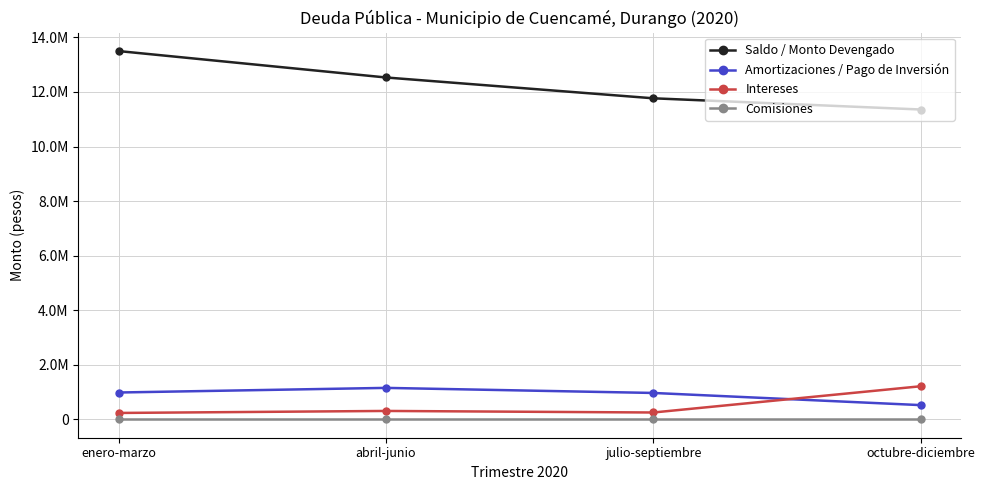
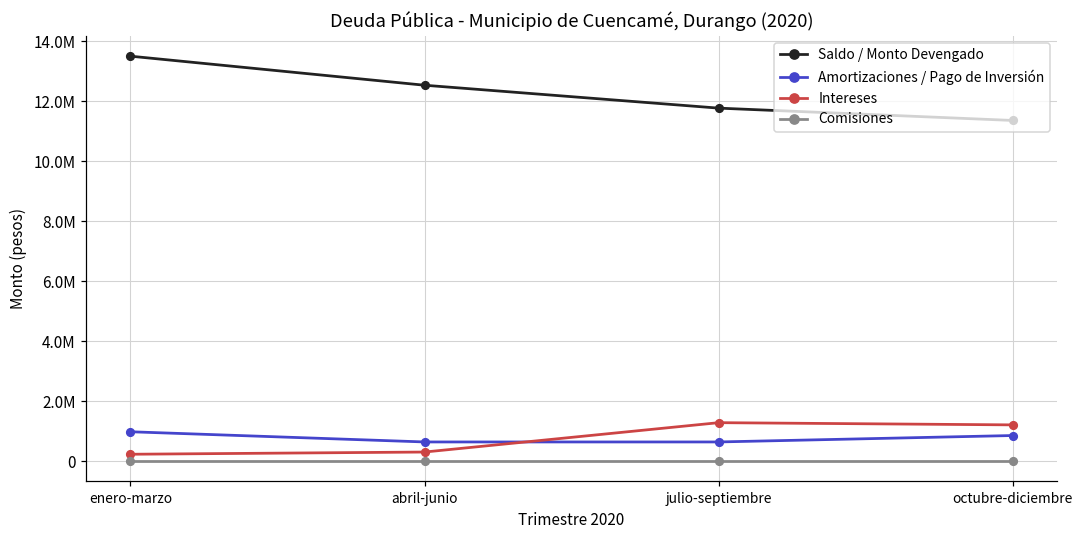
Amortizaciones / Pago de Inversión, abril-junio: 1200000 -> 600000
Amortizaciones / Pago de Inversión, julio-septiembre: 1000000 -> 600000
Intereses, julio-septiembre: 200000 -> 1300000
Amortizaciones / Pago de Inversión, octubre-diciembre: 500000 -> 900000
